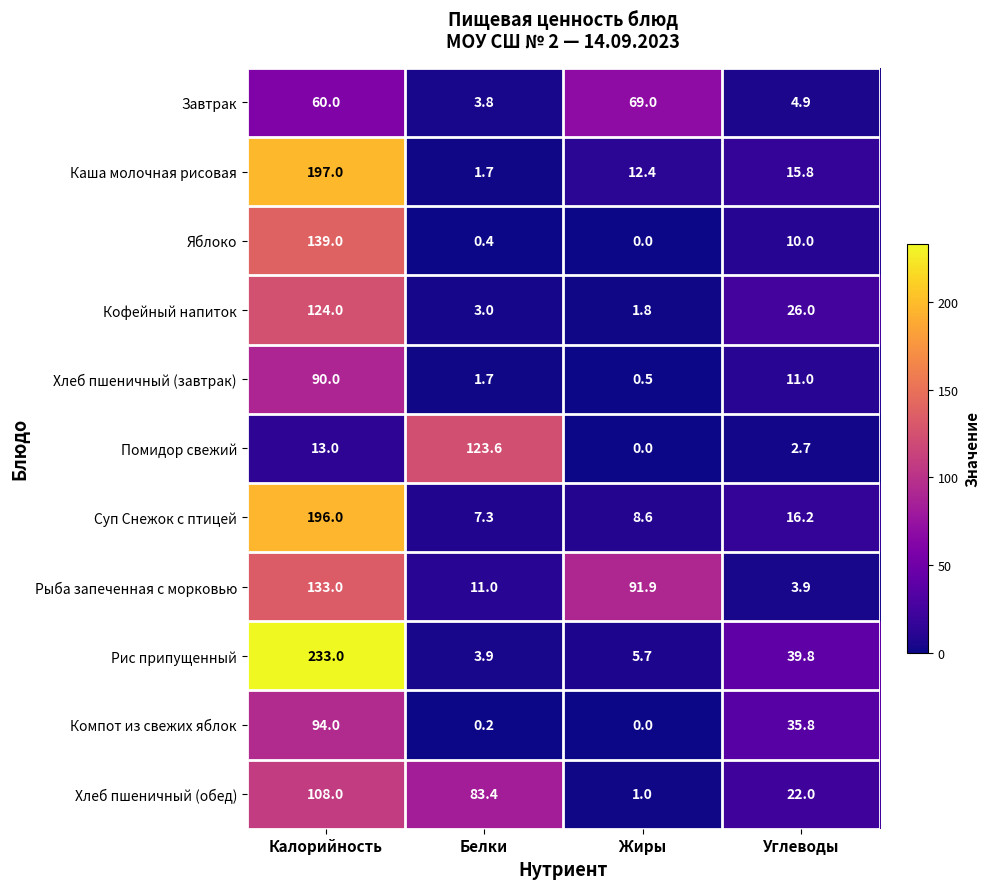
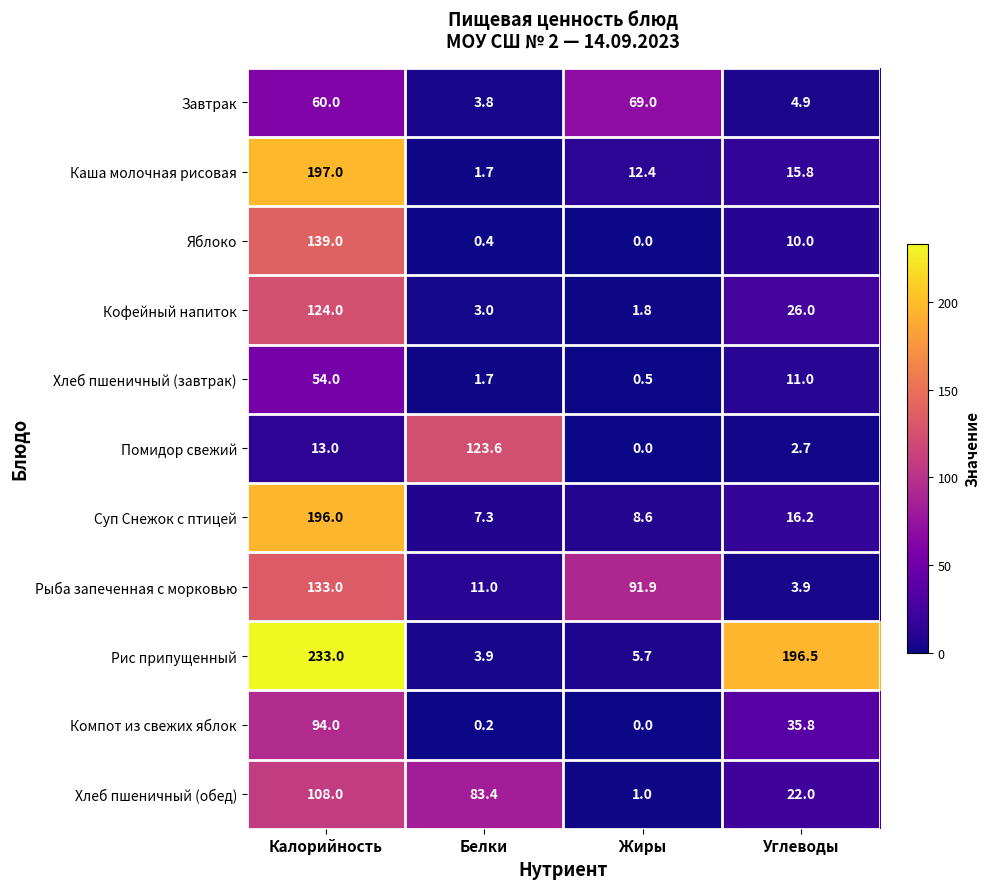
Хлеб пшеничный (завтрак), Калорийность: 90.0 -> 54.0
Рис припущенный, Углеводы: 39.8 -> 196.5
